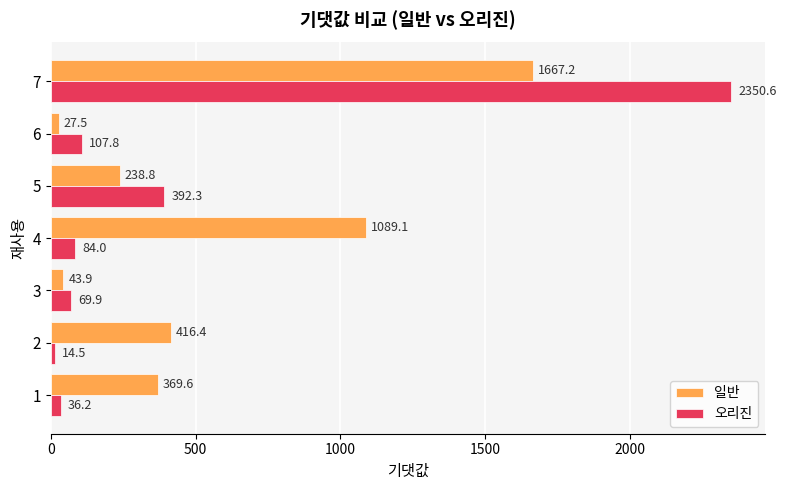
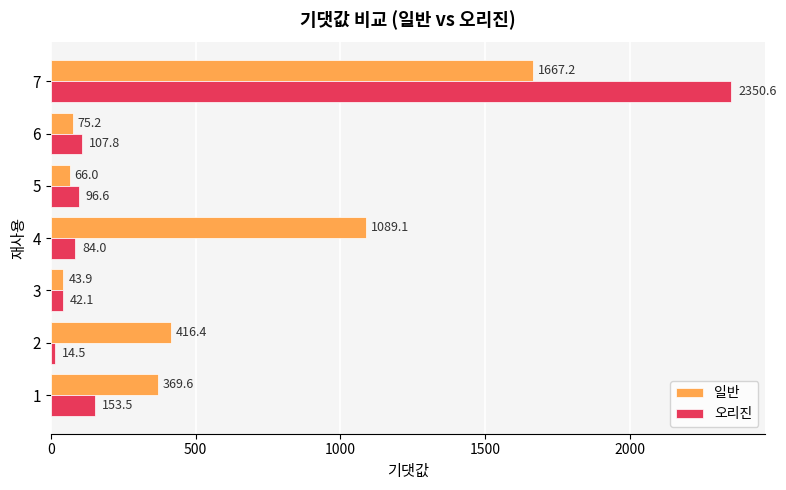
일반, 6: 27.5 -> 75.2
일반, 5: 238.8 -> 66.0
오리진, 5: 392.3 -> 96.6
오리진, 3: 69.9 -> 42.1
오리진, 1: 36.2 -> 153.5
